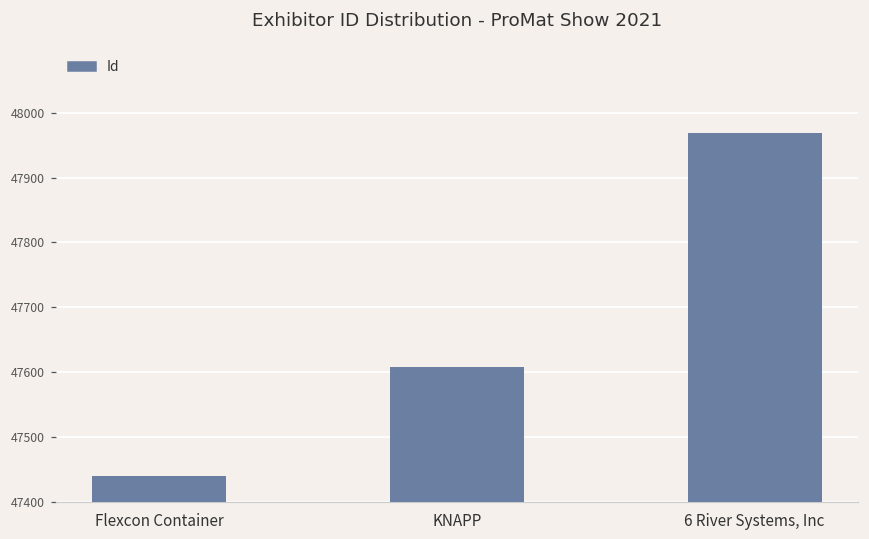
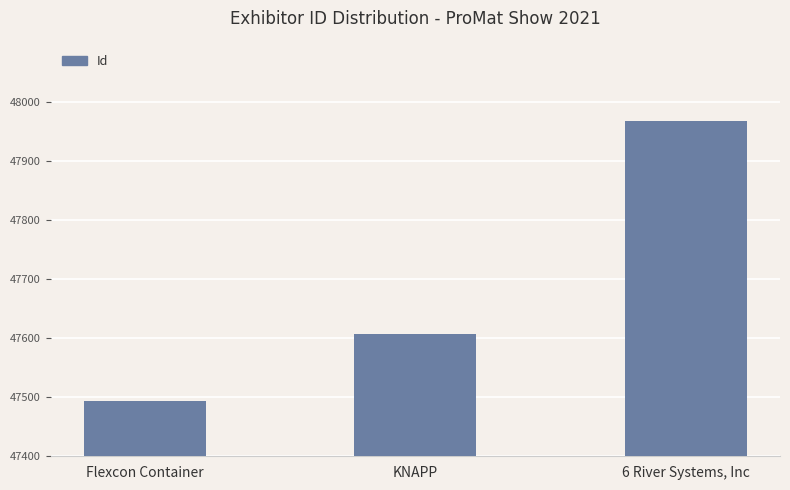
Flexcon Container: 47440 -> 47490
